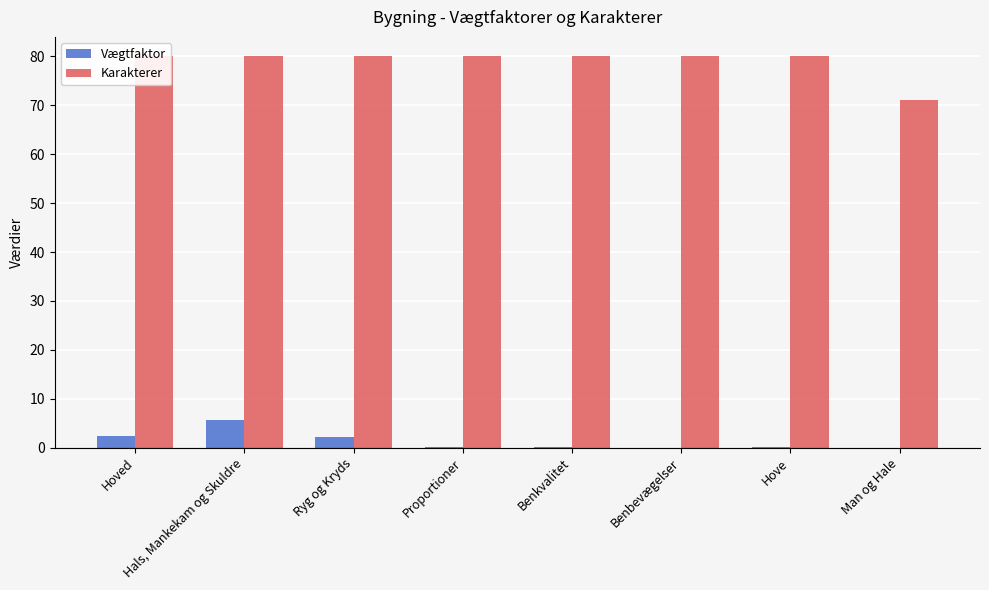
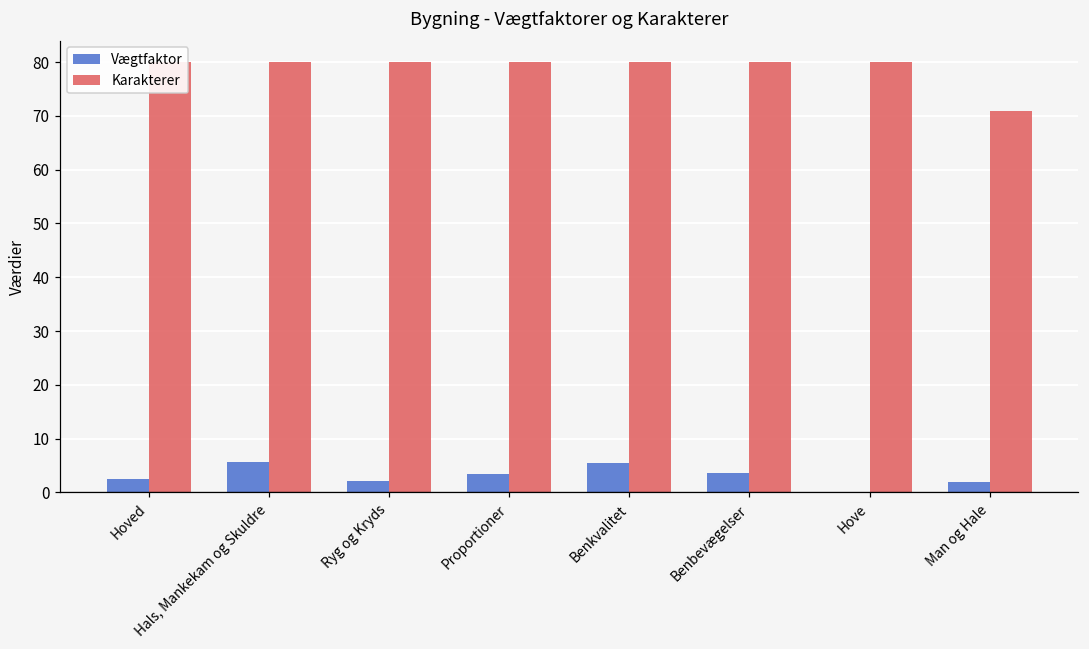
Vægtfaktor, Proportioner: 0 -> 3
Vægtfaktor, Benkvalitet: 0 -> 6
Vægtfaktor, Benbevægelser: 0 -> 4
Vægtfaktor, Man og Hale: 0 -> 2
